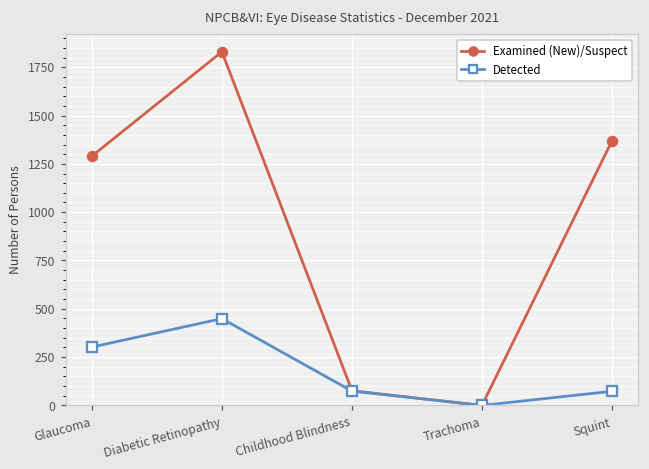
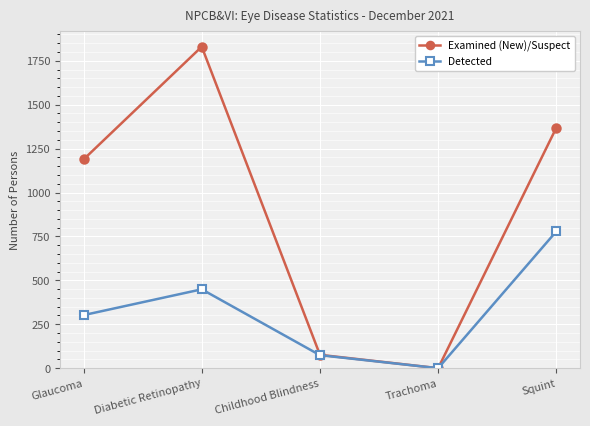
Examined (New)/Suspect, Glaucoma: 1290 -> 1190
Detected, Squint: 70 -> 780
